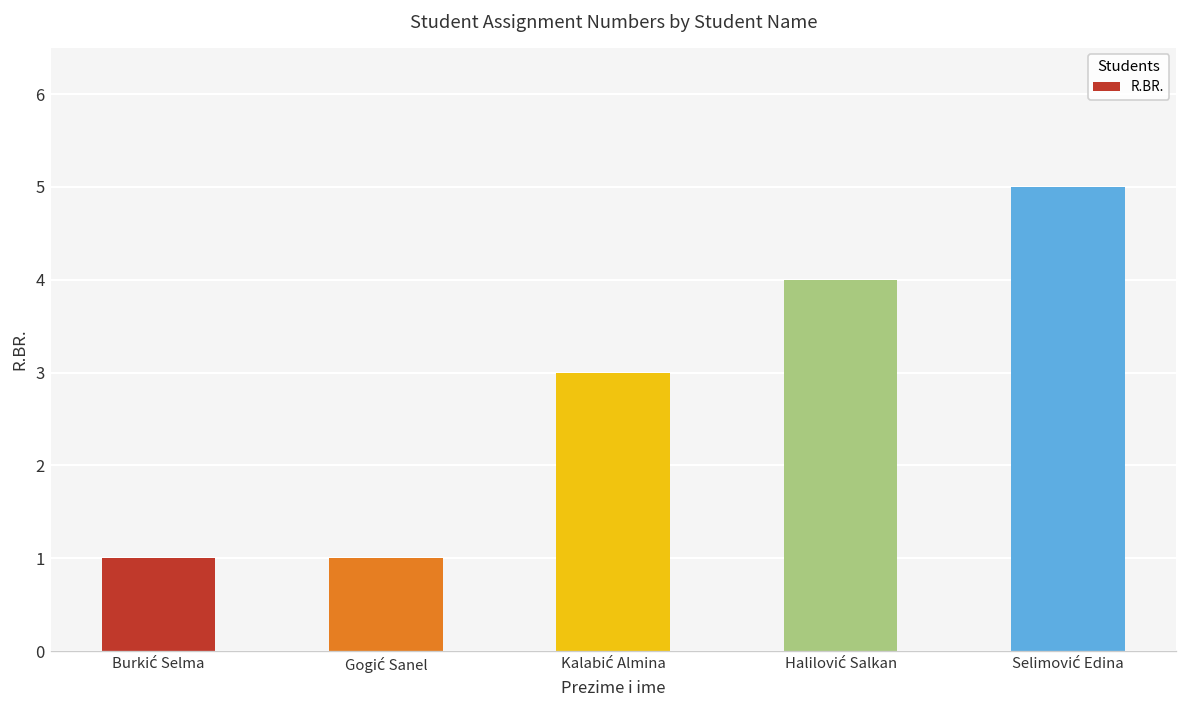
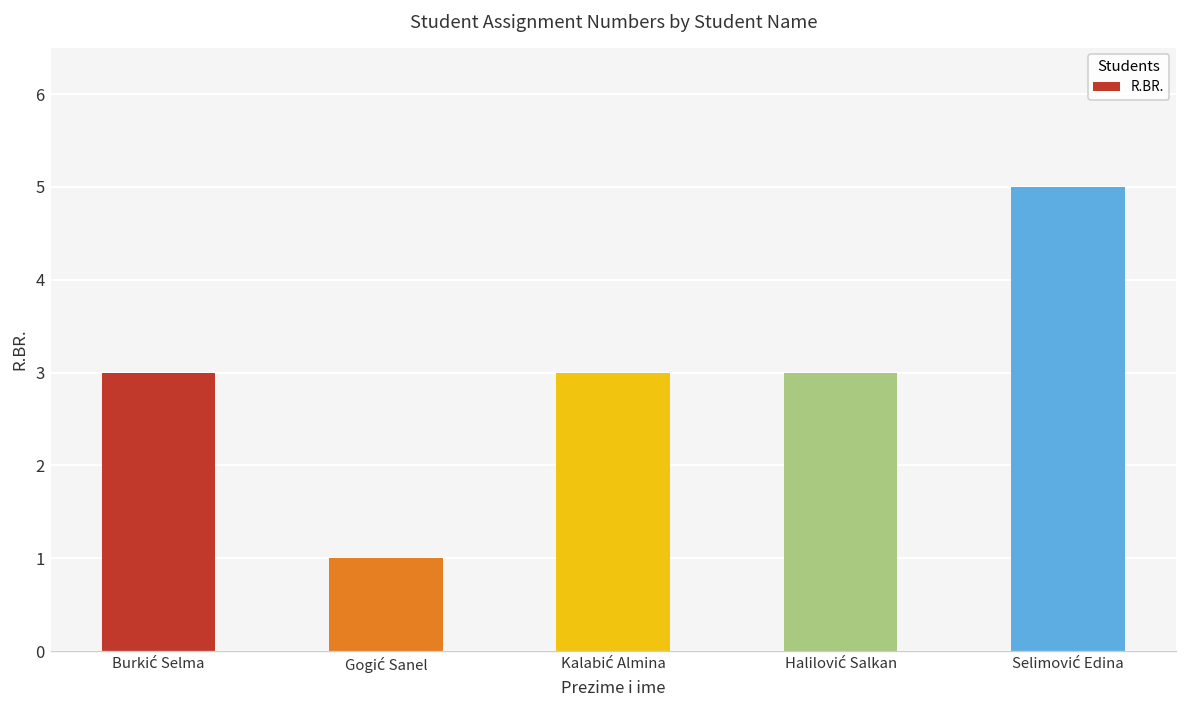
Burkić Selma: 1 -> 3
Halilović Salkan: 4 -> 3
